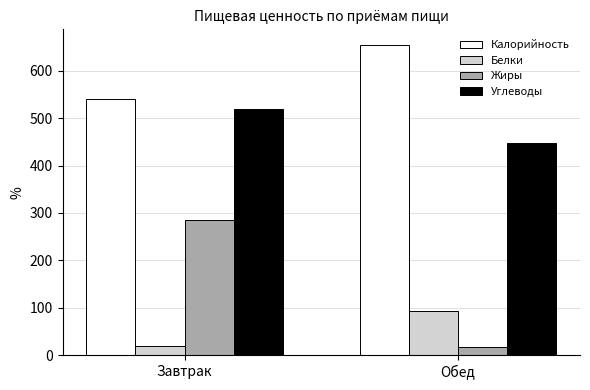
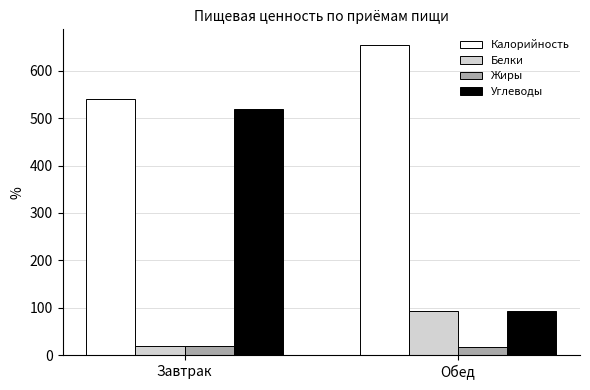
Жиры, Завтрак: 290 -> 20
Углеводы, Обед: 450 -> 90
